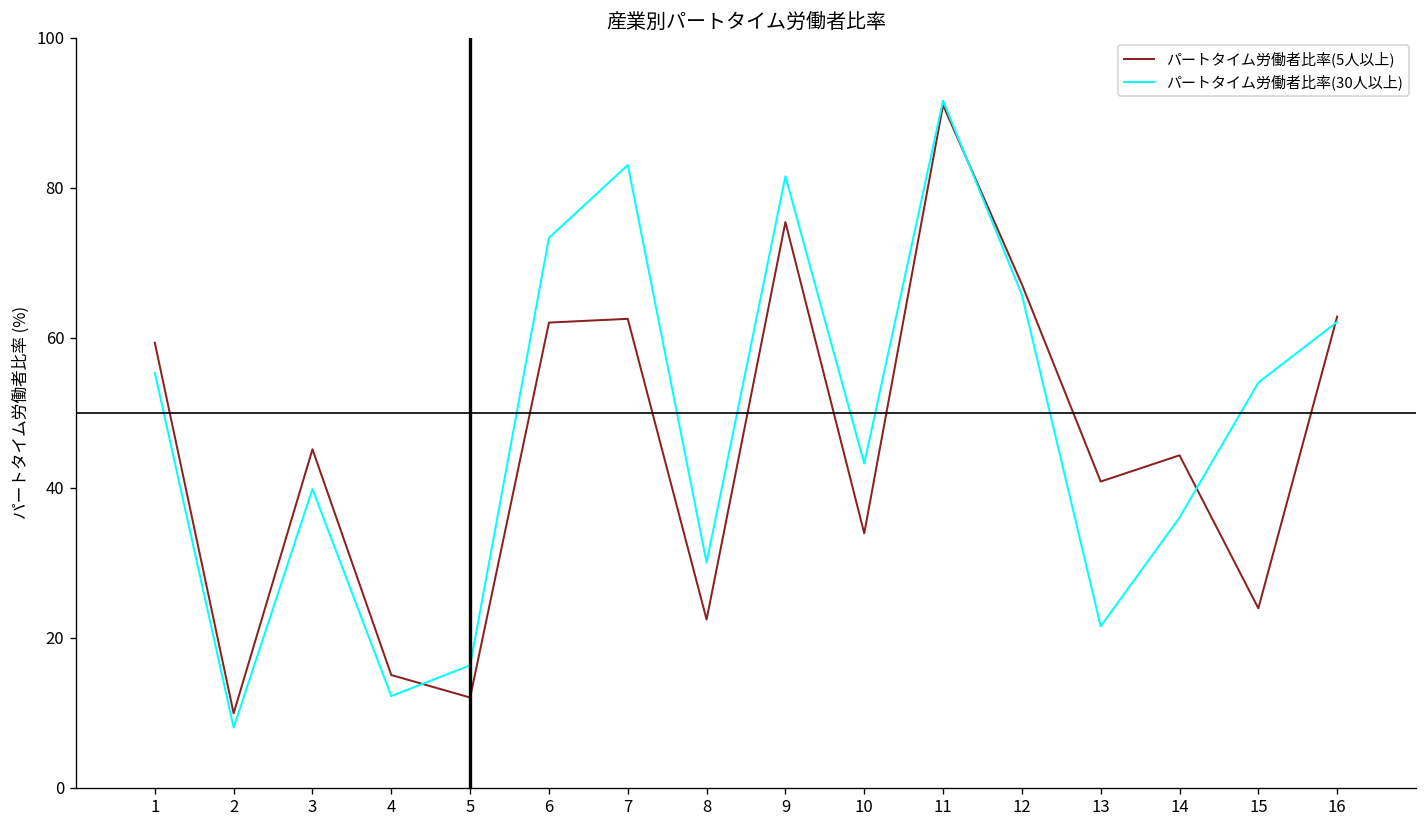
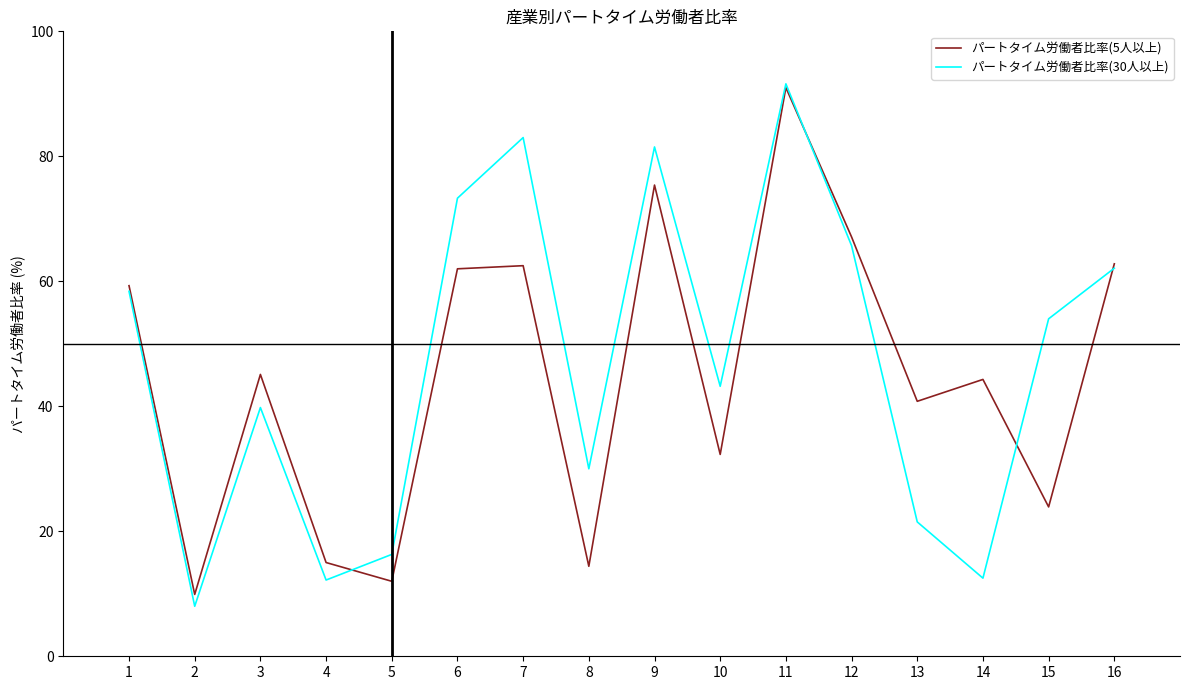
パートタイム労働者比率(30人以上), 1: 55 -> 58
パートタイム労働者比率(5人以上), 8: 22 -> 14
パートタイム労働者比率(5人以上), 10: 34 -> 32
パートタイム労働者比率(30人以上), 14: 36 -> 13
